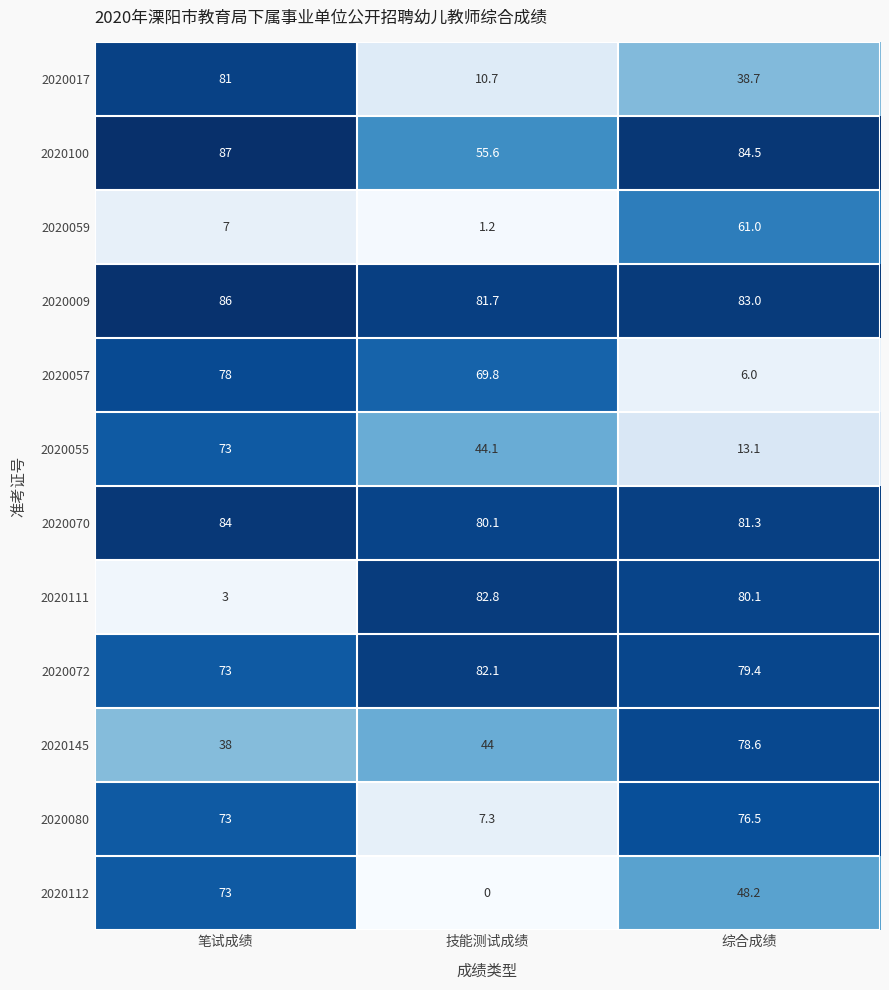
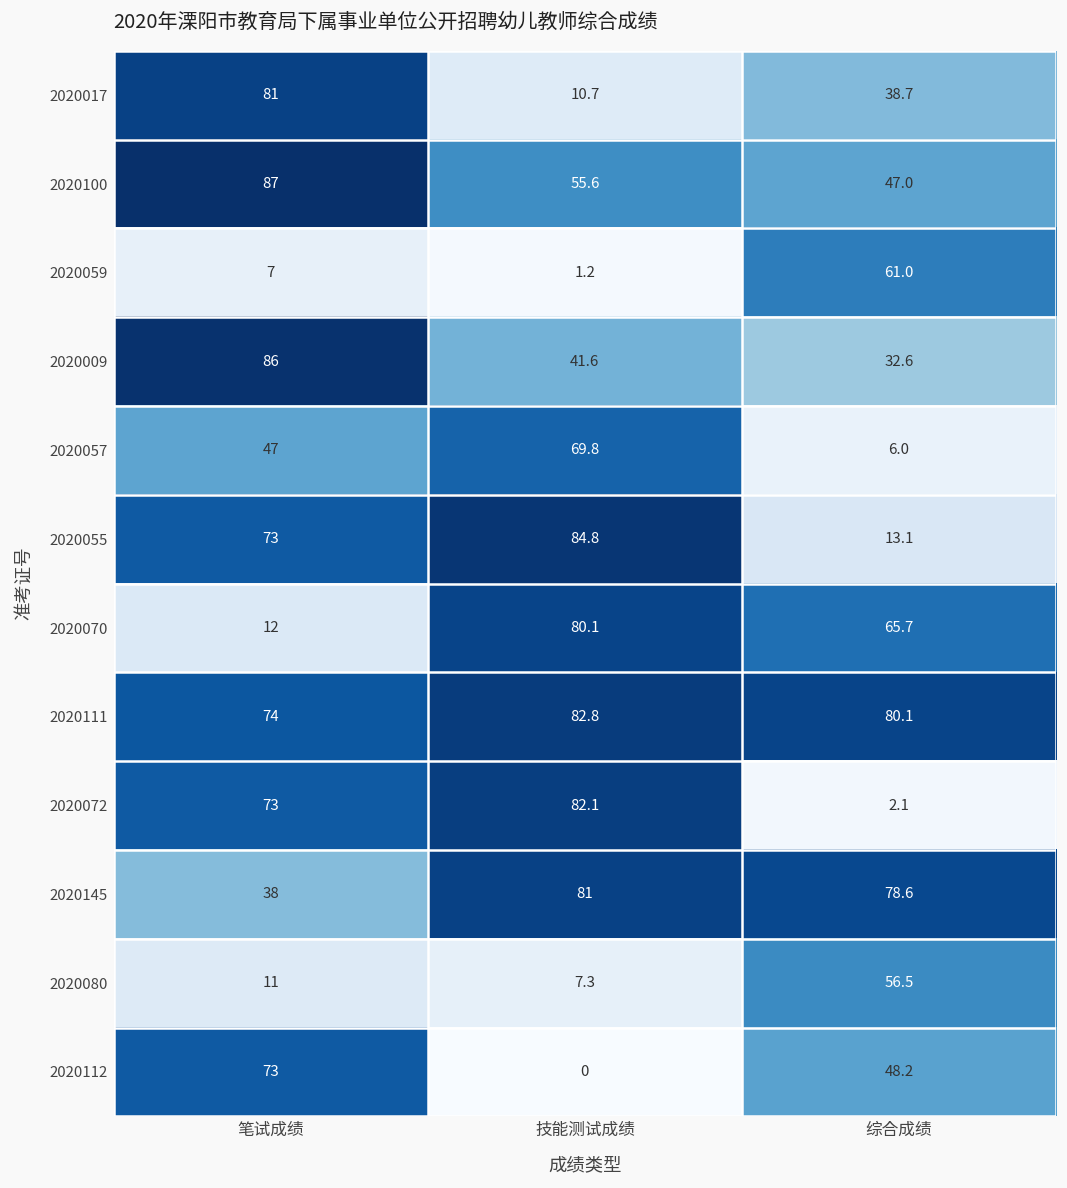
2020100, 综合成绩: 84.5 -> 47.0
2020009, 技能测试成绩: 81.7 -> 41.6
2020009, 综合成绩: 83.0 -> 32.6
2020057, 笔试成绩: 78 -> 47
2020055, 技能测试成绩: 44.1 -> 84.8
2020070, 笔试成绩: 84 -> 12
2020070, 综合成绩: 81.3 -> 65.7
2020111, 笔试成绩: 3 -> 74
2020072, 综合成绩: 79.4 -> 2.1
2020145, 技能测试成绩: 44 -> 81
2020080, 笔试成绩: 73 -> 11
2020080, 综合成绩: 76.5 -> 56.5
